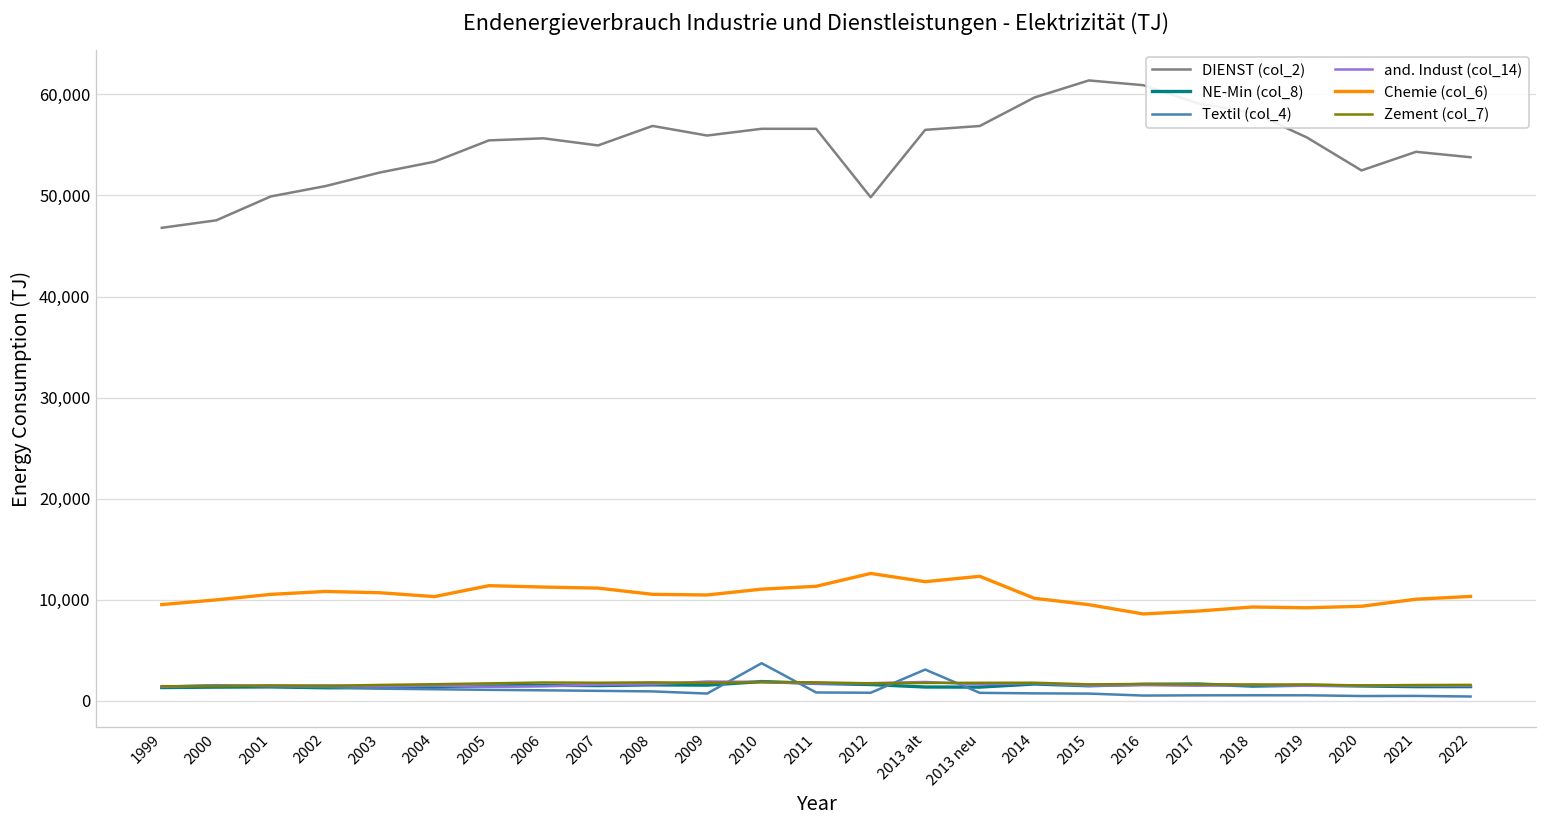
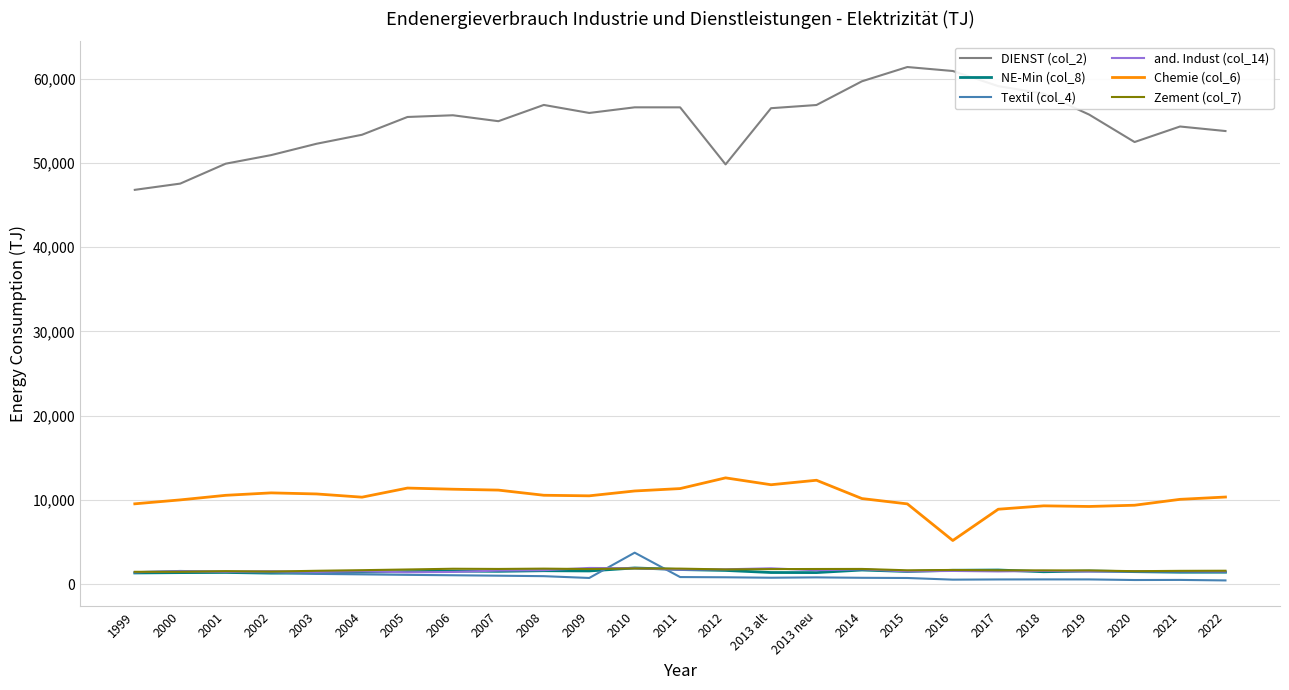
Textil (col_4), 2013 alt: 3,000 -> 1,000
Chemie (col_6), 2016: 9,000 -> 5,000
